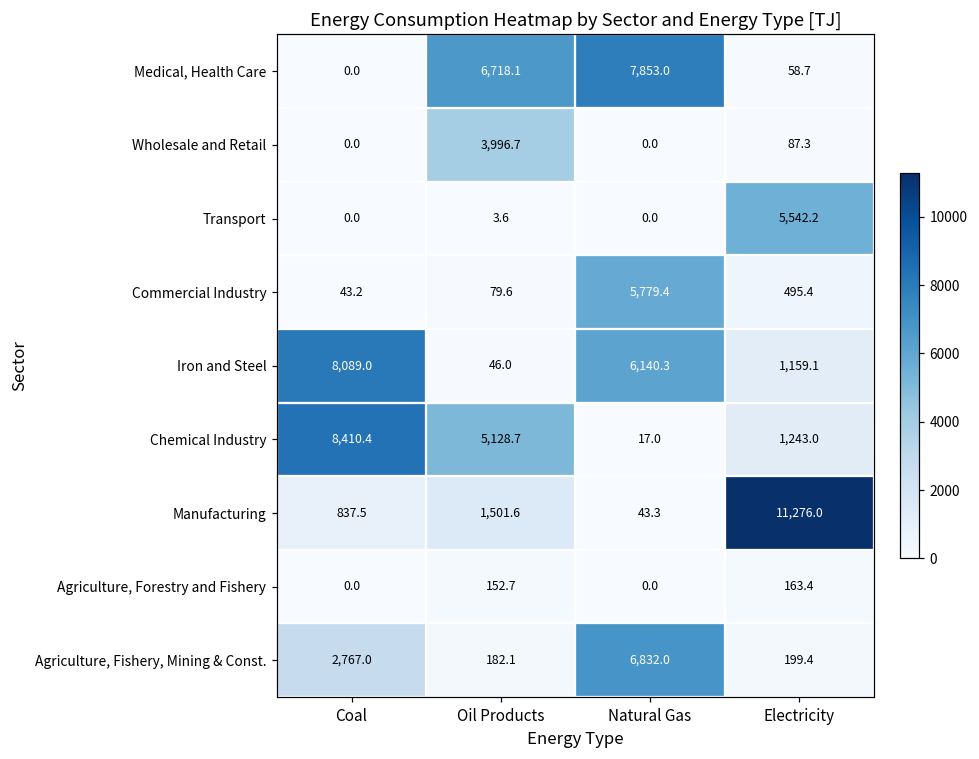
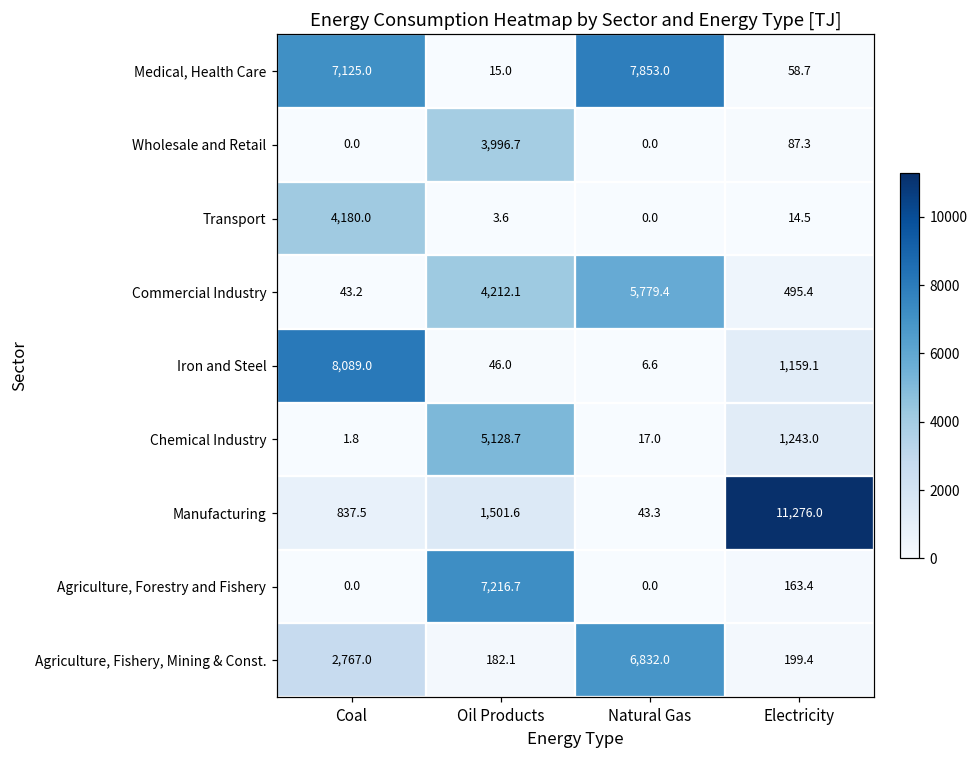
Medical, Health Care, Coal: 0.0 -> 7,125.0
Medical, Health Care, Oil Products: 6,718.1 -> 15.0
Transport, Coal: 0.0 -> 4,180.0
Transport, Electricity: 5,542.2 -> 14.5
Commercial Industry, Oil Products: 79.6 -> 4,212.1
Iron and Steel, Natural Gas: 6,140.3 -> 6.6
Chemical Industry, Coal: 8,410.4 -> 1.8
Agriculture, Forestry and Fishery, Oil Products: 152.7 -> 7,216.7
